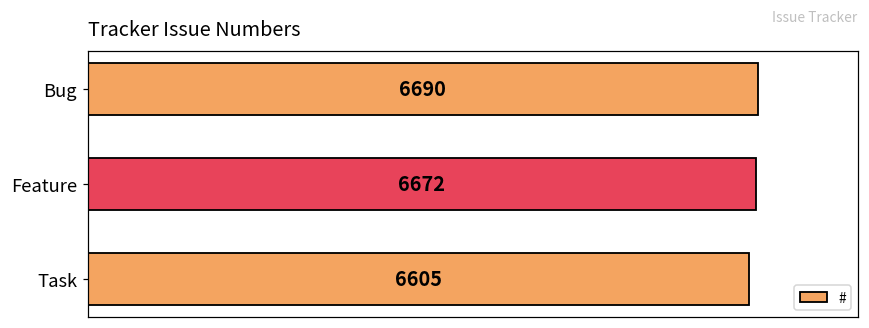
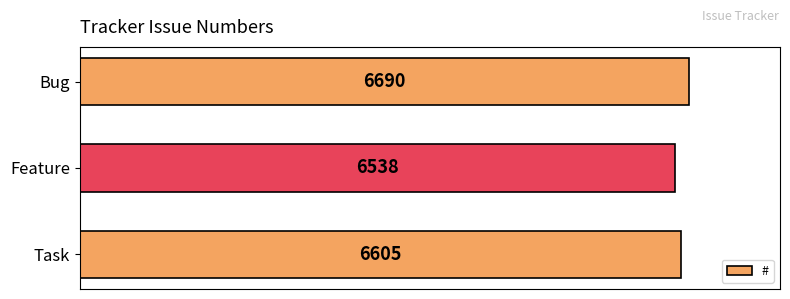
Feature: 6672 -> 6538
